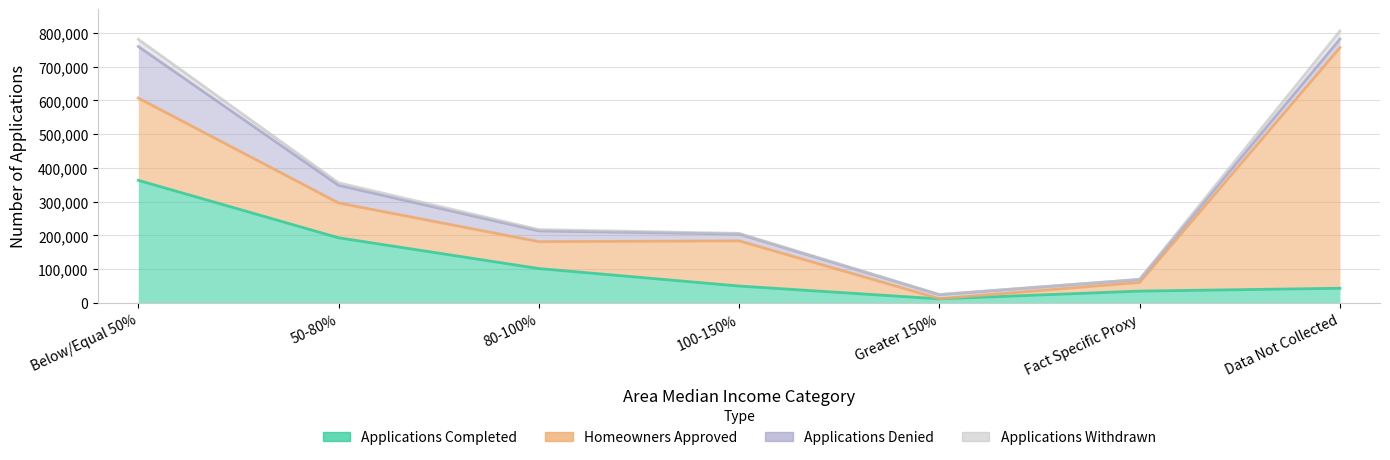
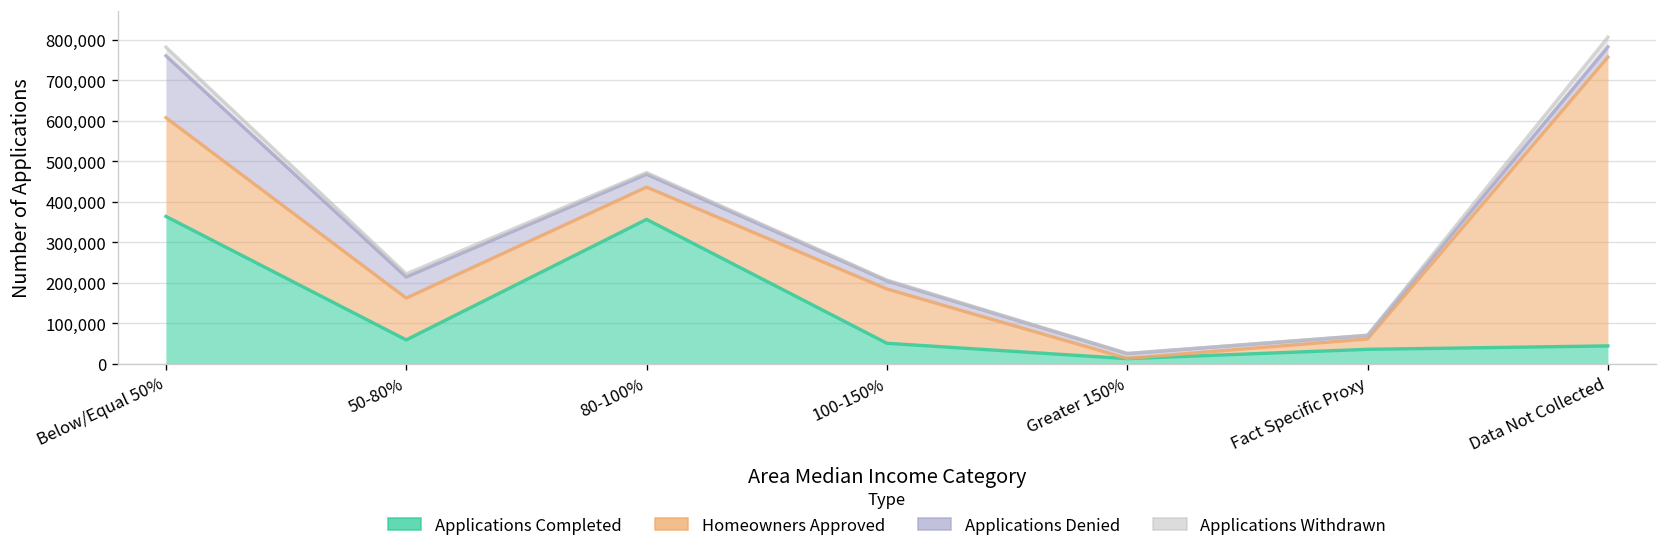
Applications Completed, 50-80%: 190,000 -> 60,000
Applications Completed, 80-100%: 100,000 -> 360,000
